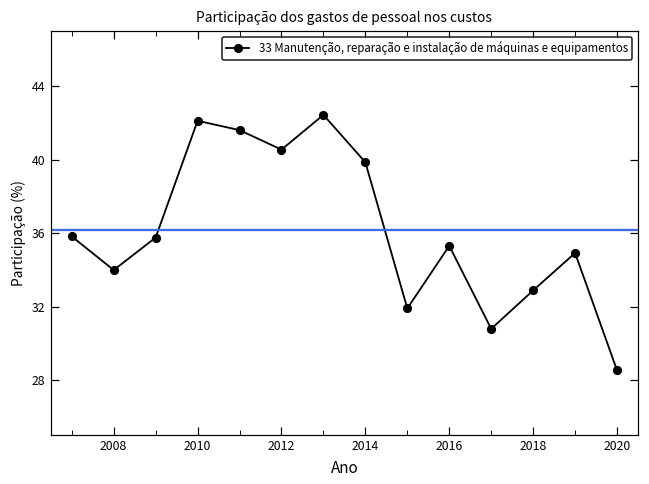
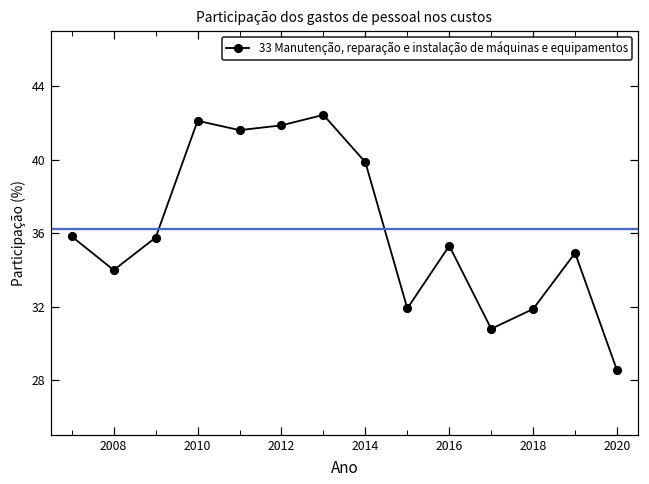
2012: 40.6 -> 41.9
2018: 32.9 -> 31.9
